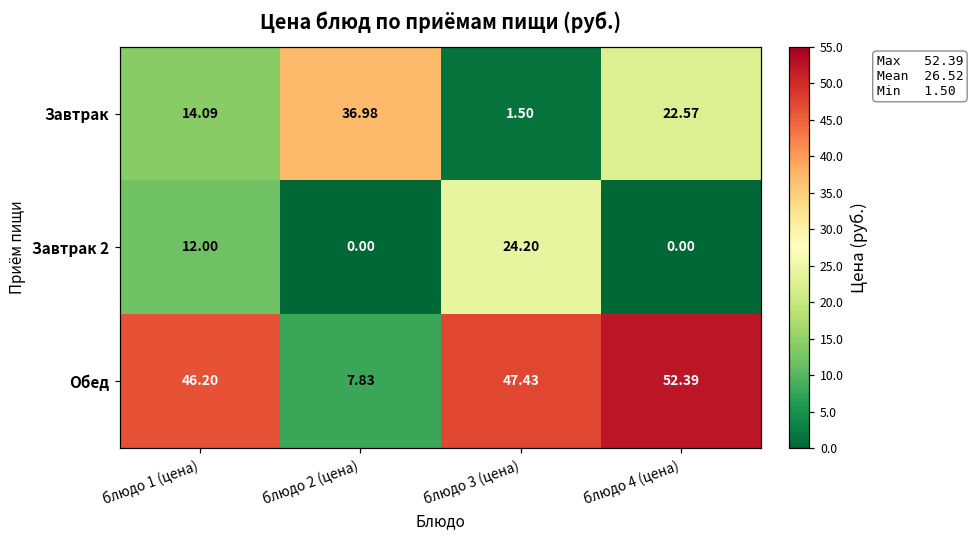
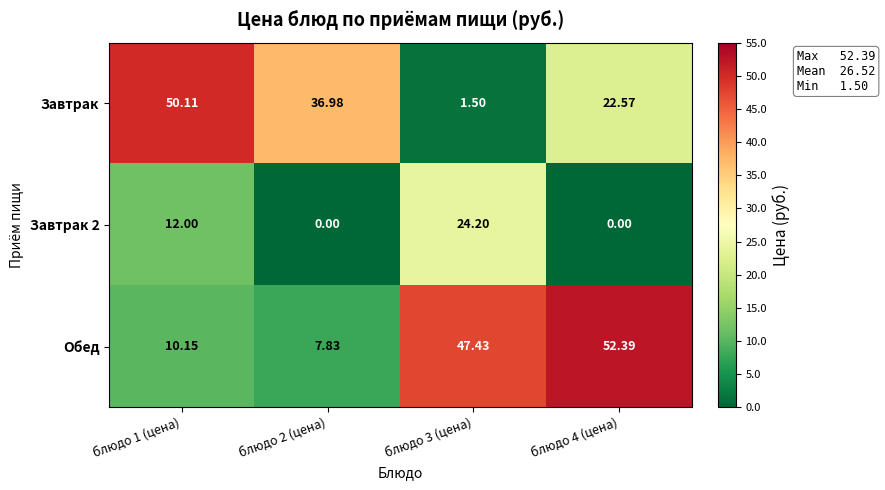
Завтрак, блюдо 1 (цена): 14.09 -> 50.11
Обед, блюдо 1 (цена): 46.20 -> 10.15
